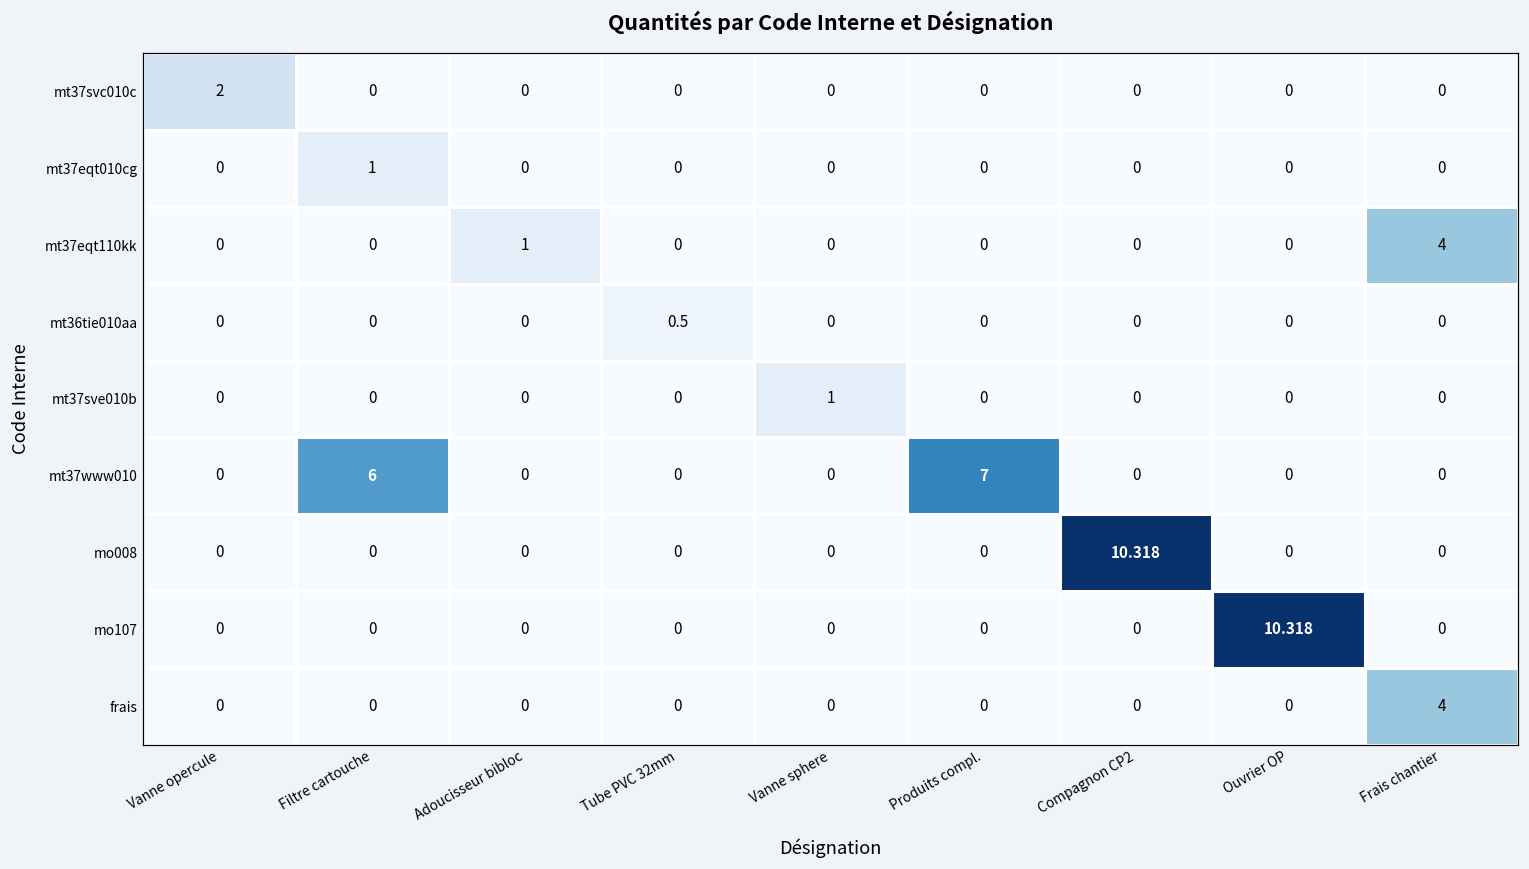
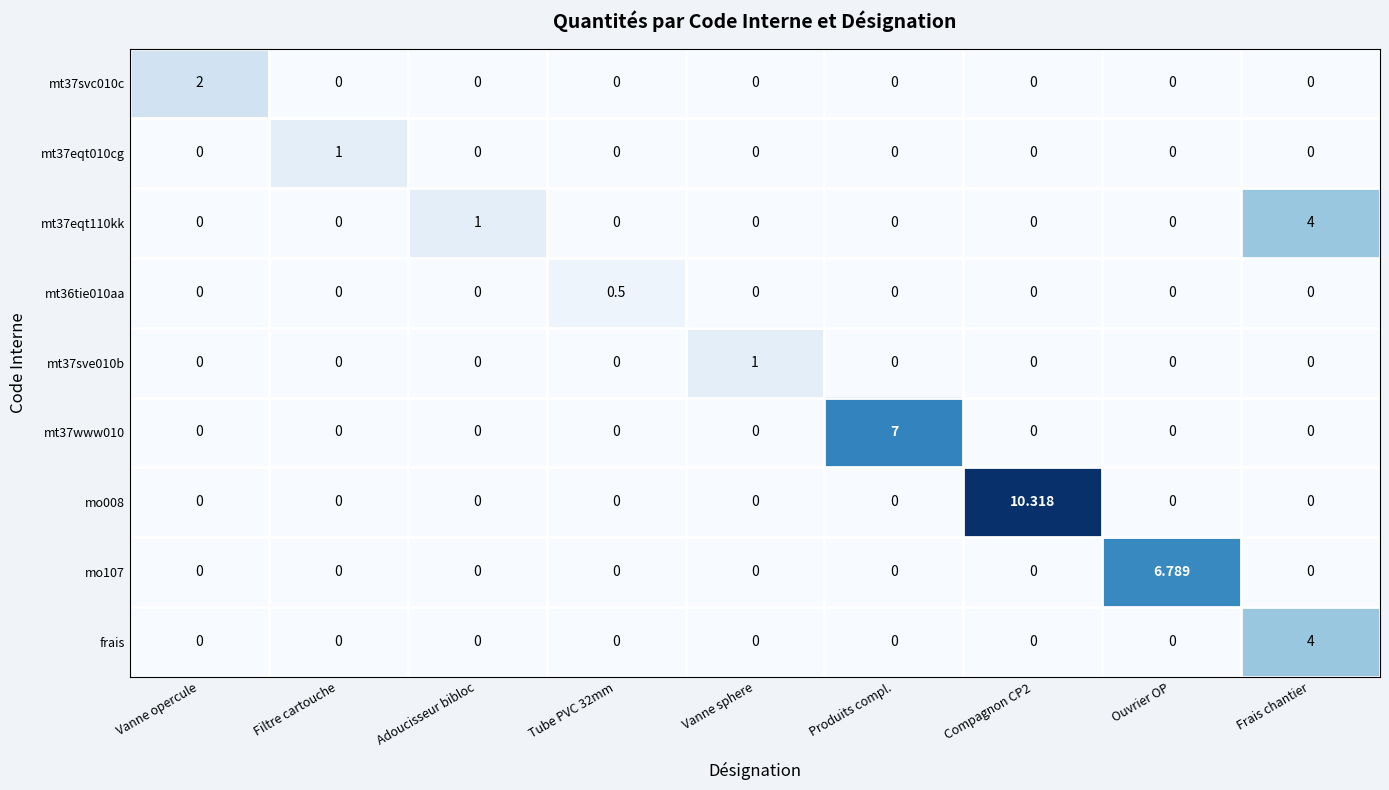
mt37www010, Filtre cartouche: 6 -> 0
mo107, Ouvrier OP: 10.318 -> 6.789
